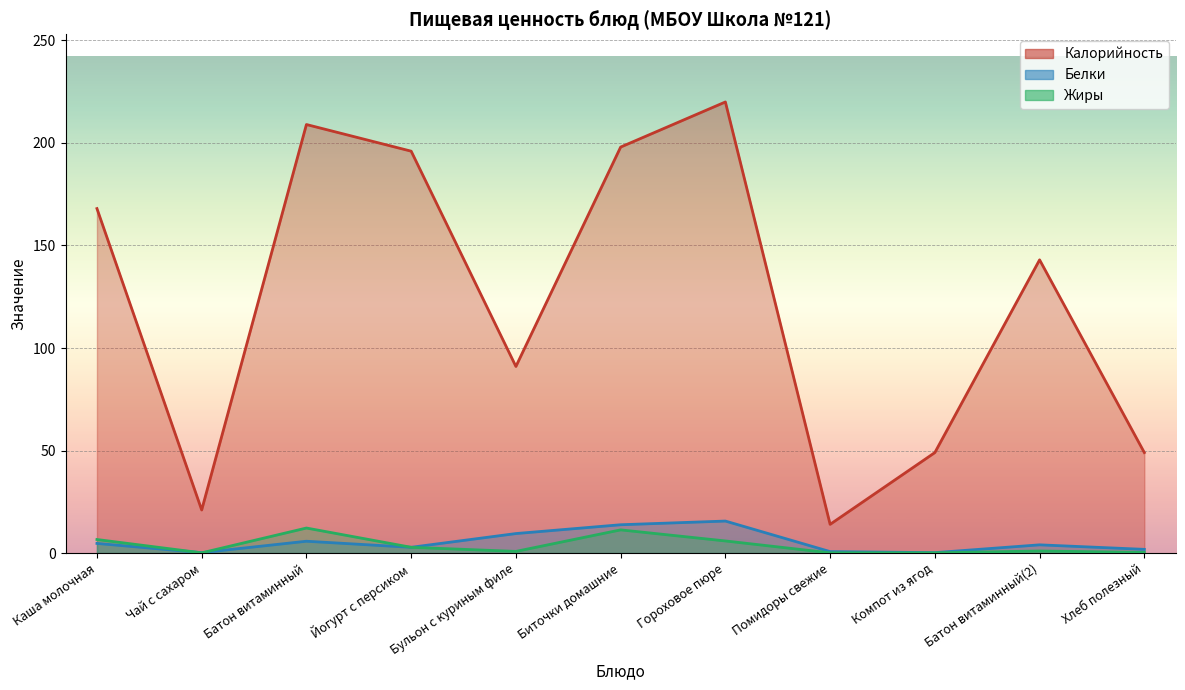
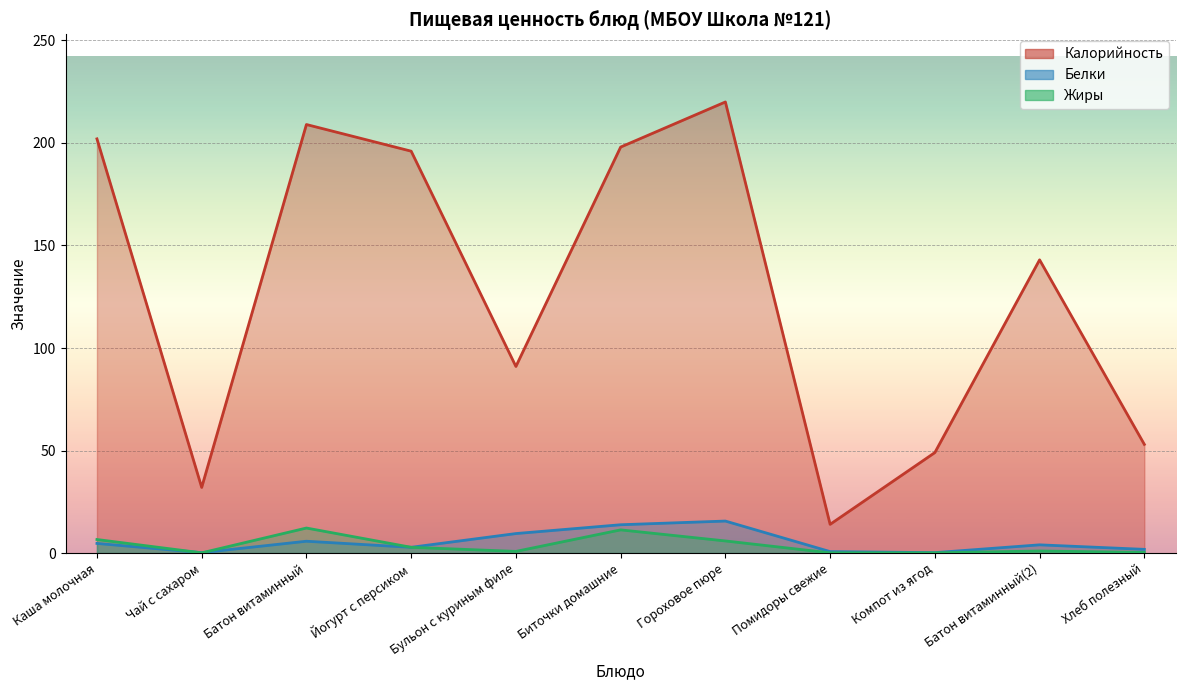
Калорийность, Каша молочная: 168 -> 202
Калорийность, Чай с сахаром: 21 -> 32
Калорийность, Хлеб полезный: 49 -> 53
